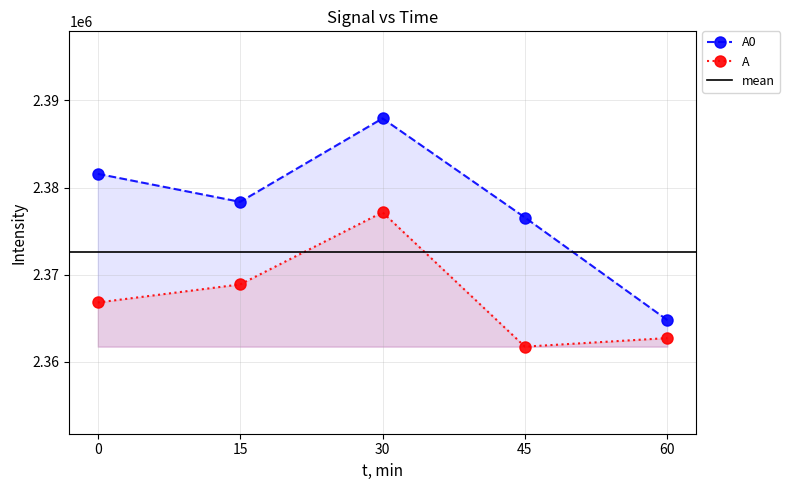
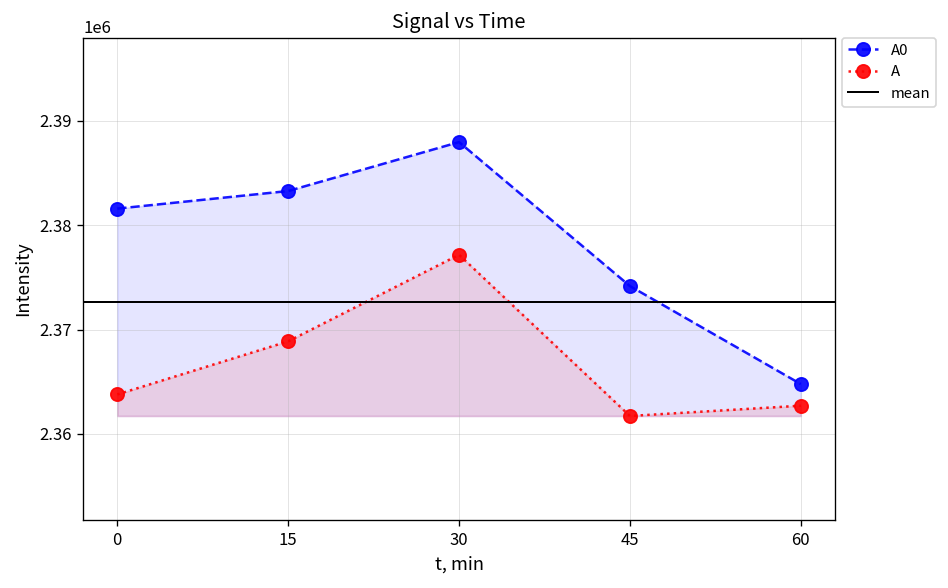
A, 0: 2367000 -> 2364000
A0, 15: 2378000 -> 2383000
A0, 45: 2377000 -> 2374000
